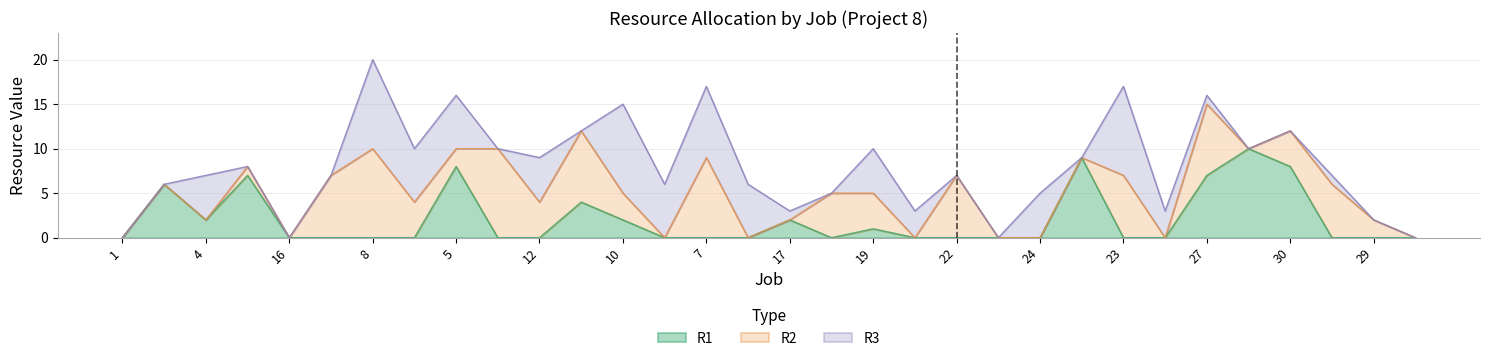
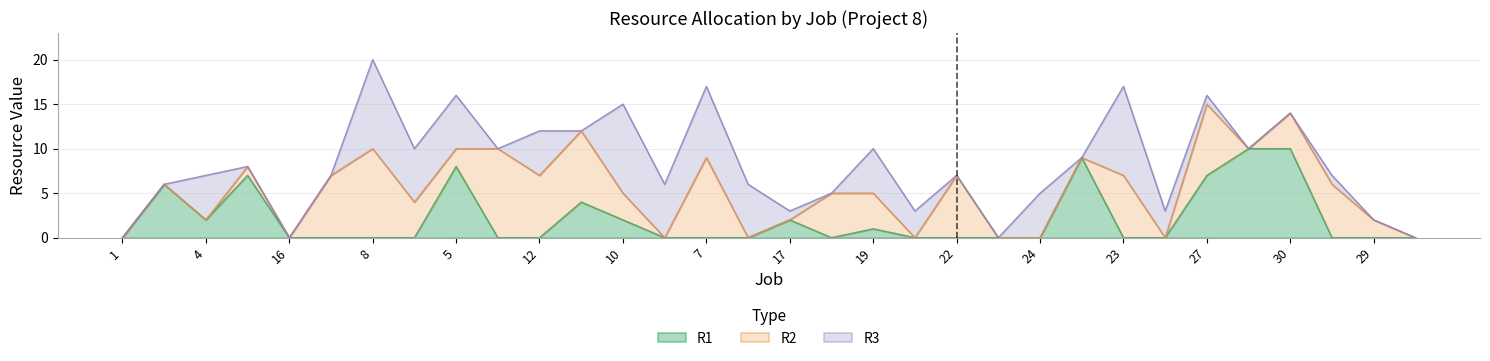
R2, 12: 4 -> 7
R1, 30: 8 -> 10
